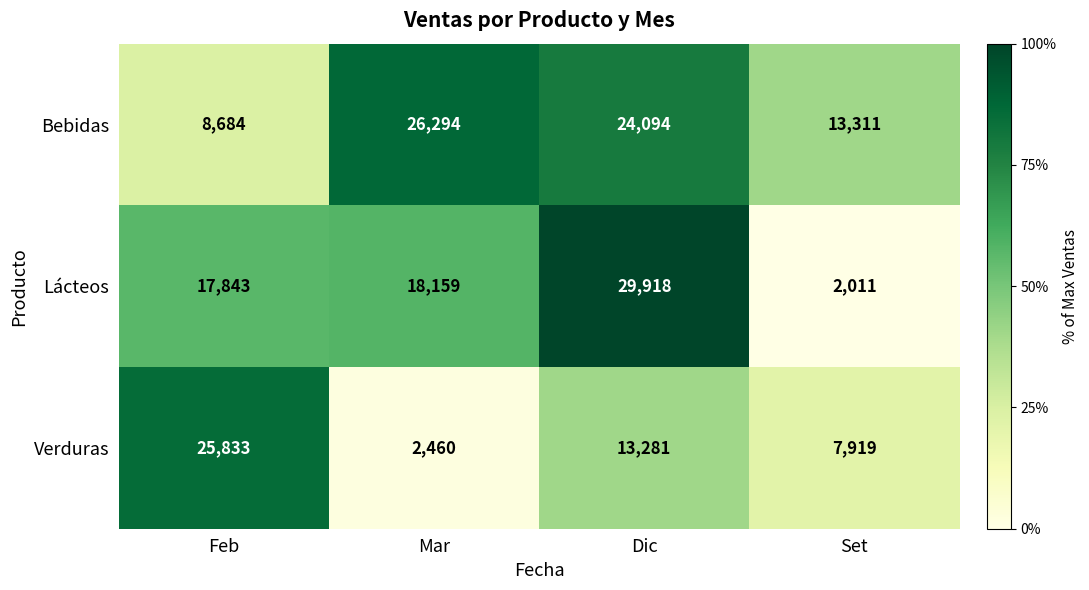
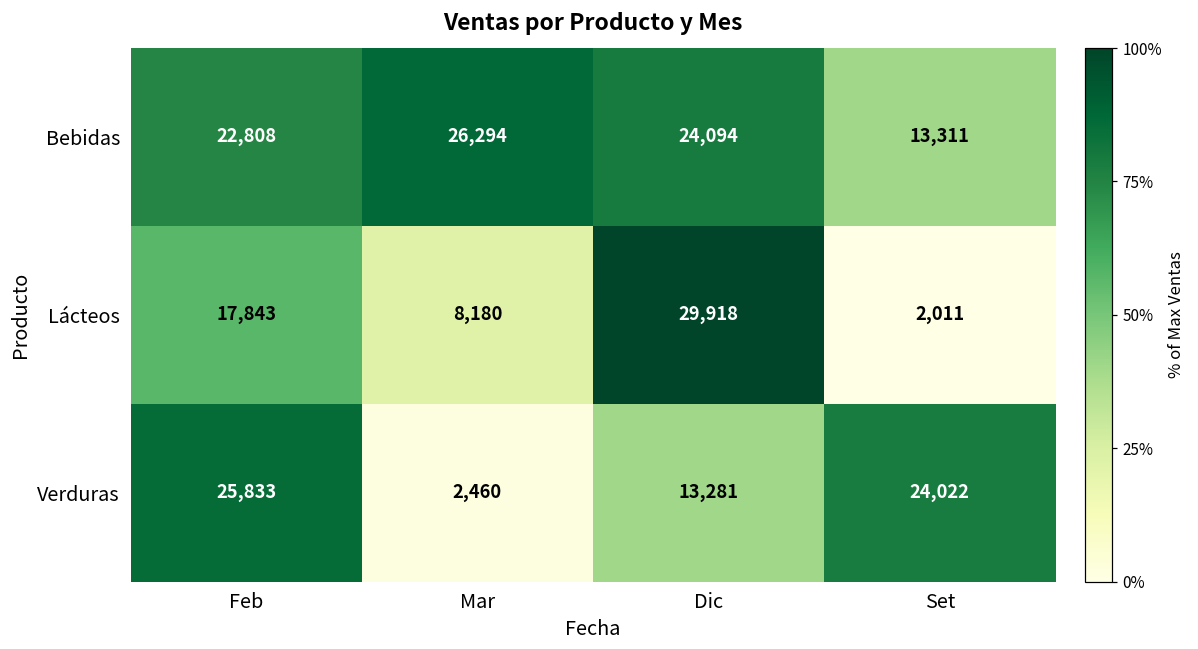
Bebidas, Feb: 8,684 -> 22,808
Lácteos, Mar: 18,159 -> 8,180
Verduras, Set: 7,919 -> 24,022
